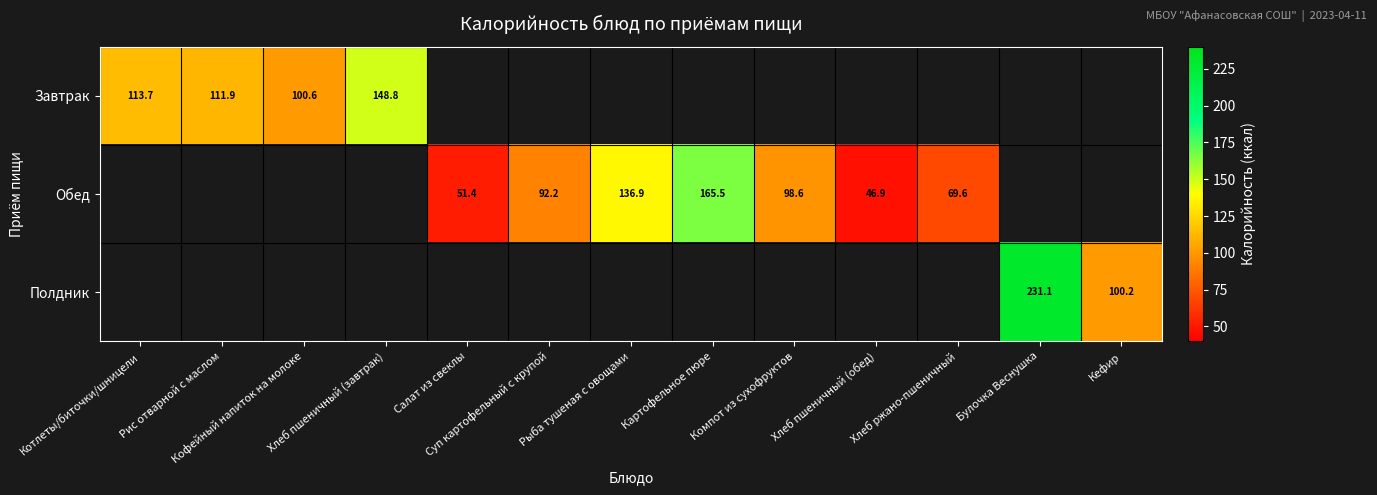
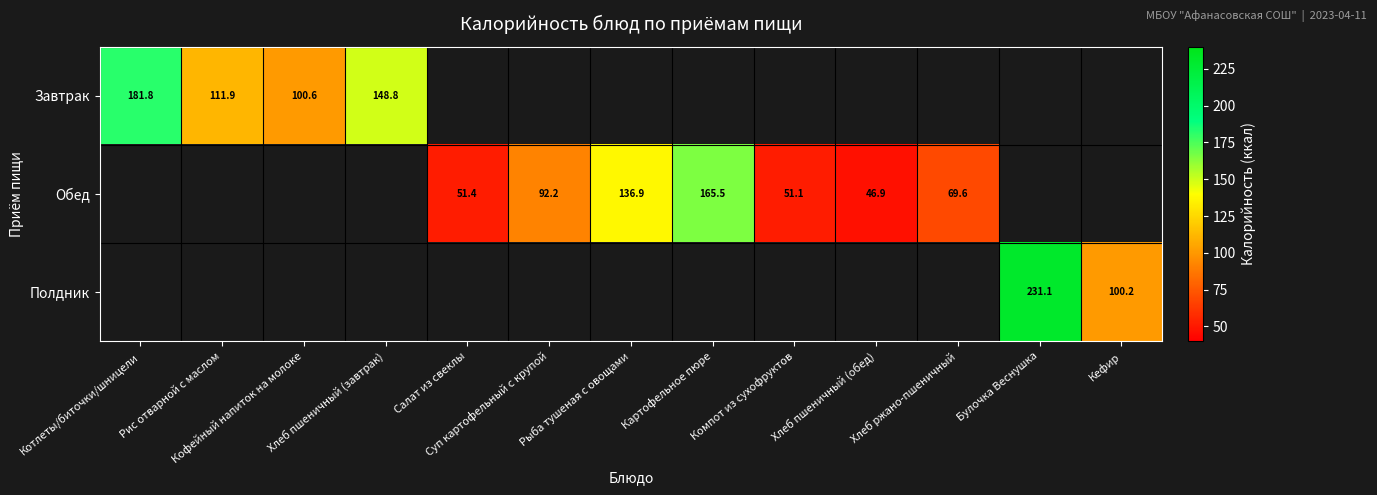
Завтрак, Котлеты/биточки/шницели: 113.7 -> 181.8
Обед, Компот из сухофруктов: 98.6 -> 51.1
